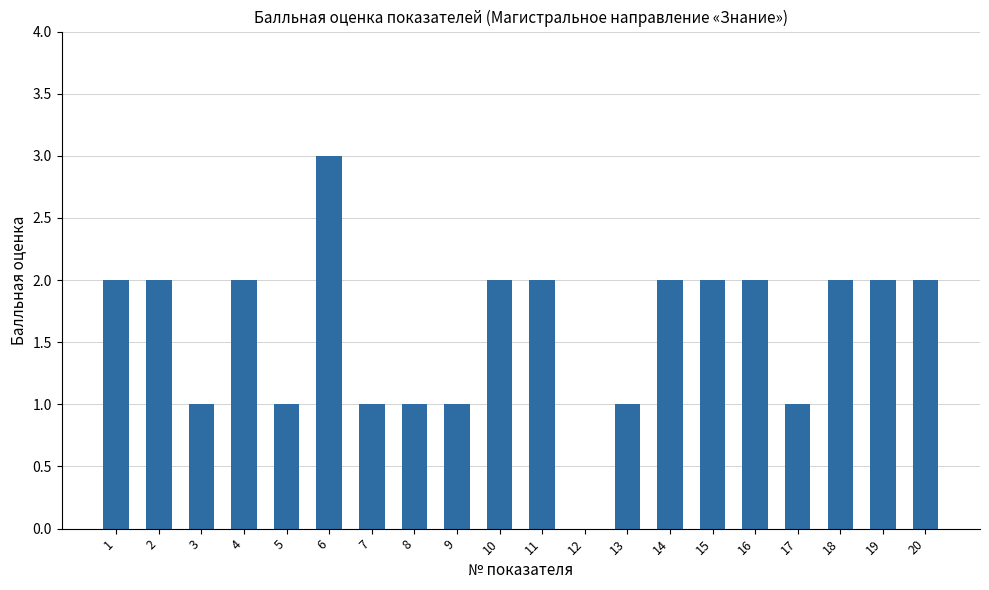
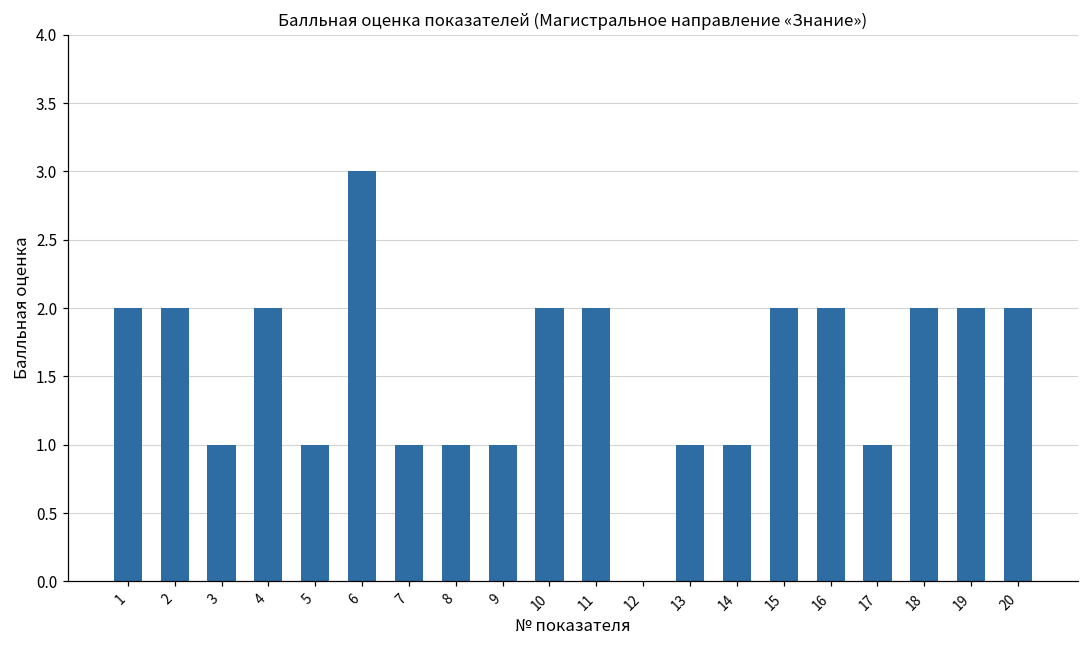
14: 2 -> 1
